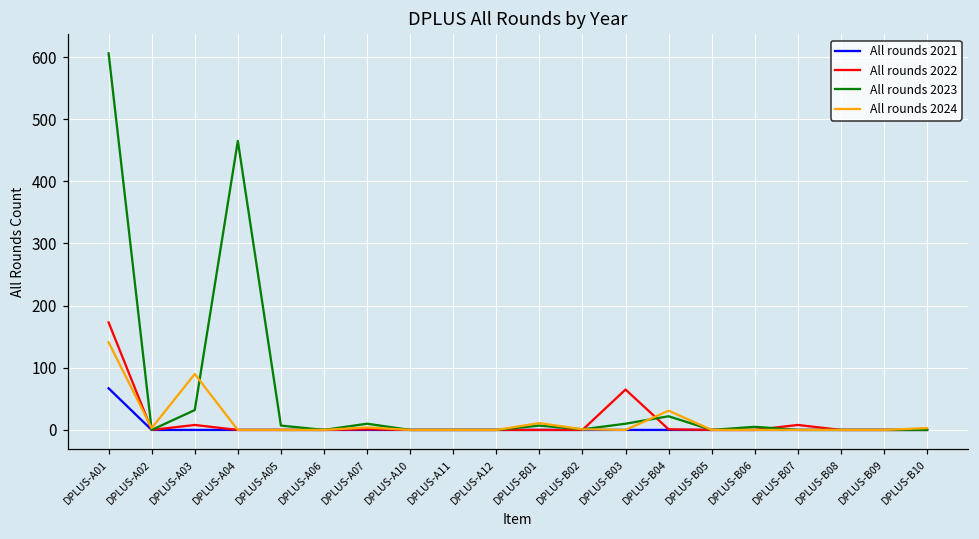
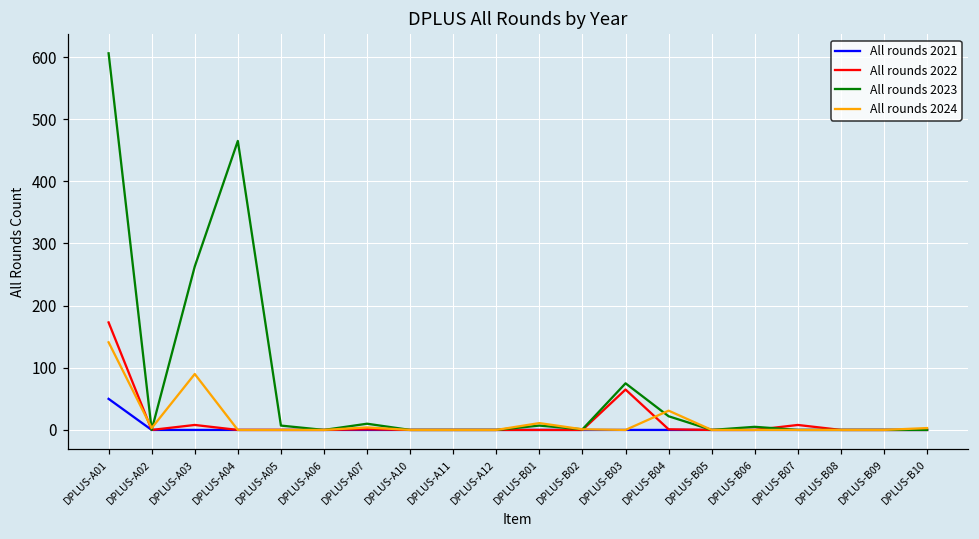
All rounds 2021, DPLUS-A01: 70 -> 50
All rounds 2023, DPLUS-A03: 30 -> 260
All rounds 2023, DPLUS-B03: 10 -> 80
